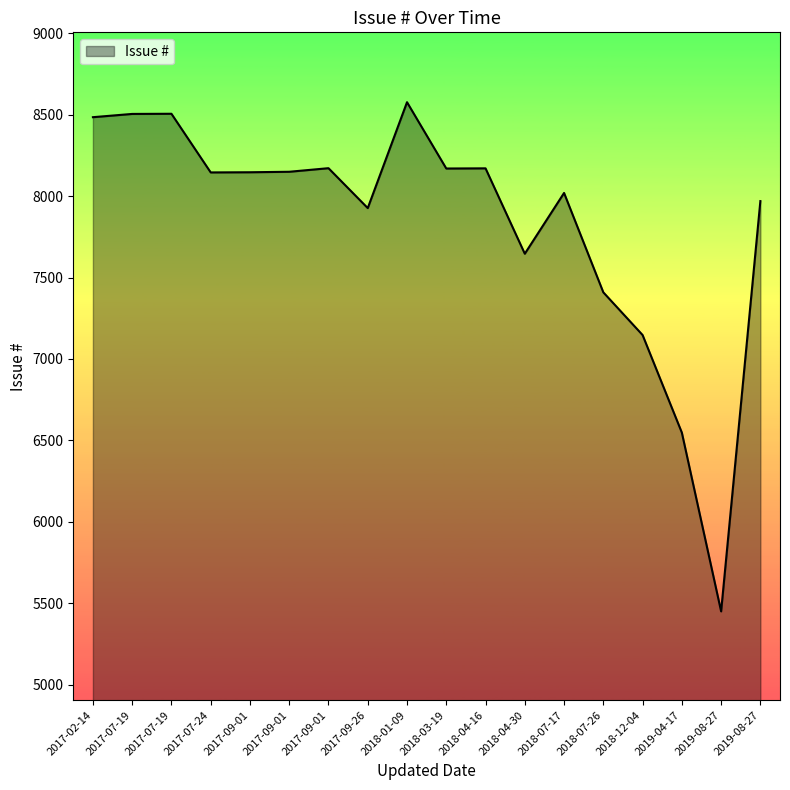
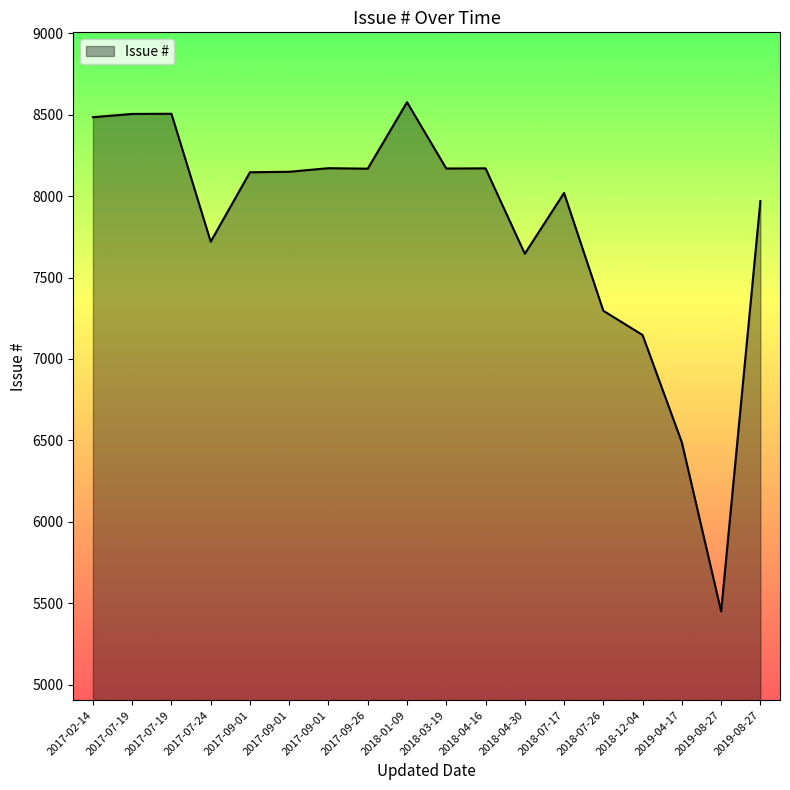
2017-07-24: 8150 -> 7720
2017-09-26: 7930 -> 8170
2018-07-26: 7410 -> 7300
2019-04-17: 6550 -> 6490
